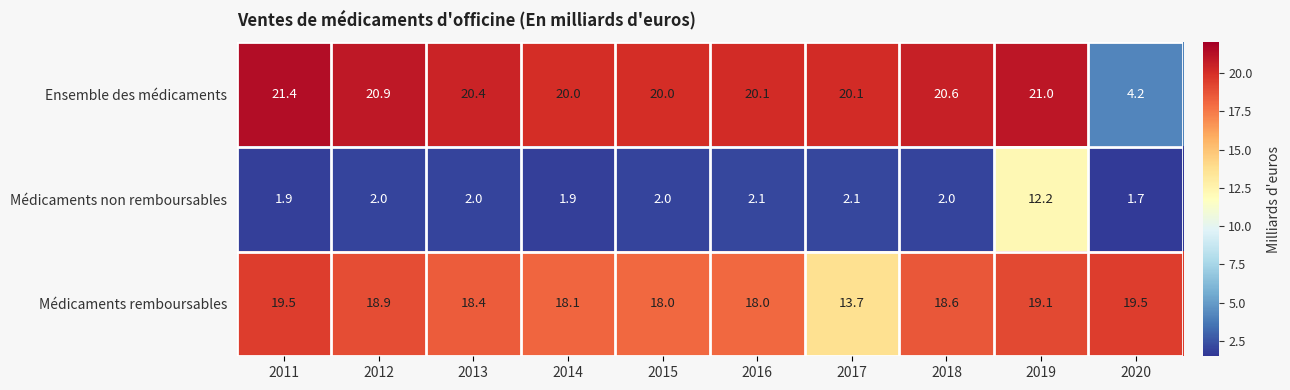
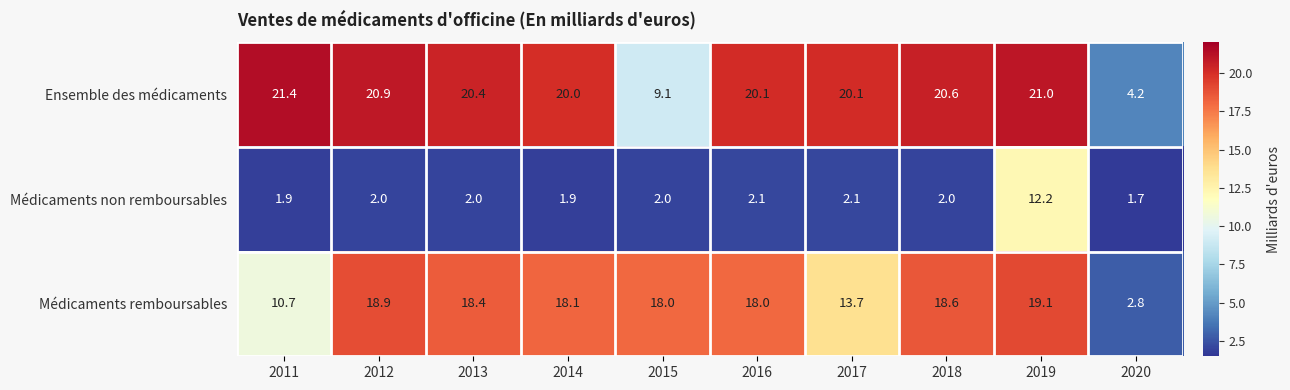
Ensemble des médicaments, 2015: 20.0 -> 9.1
Médicaments remboursables, 2011: 19.5 -> 10.7
Médicaments remboursables, 2020: 19.5 -> 2.8
